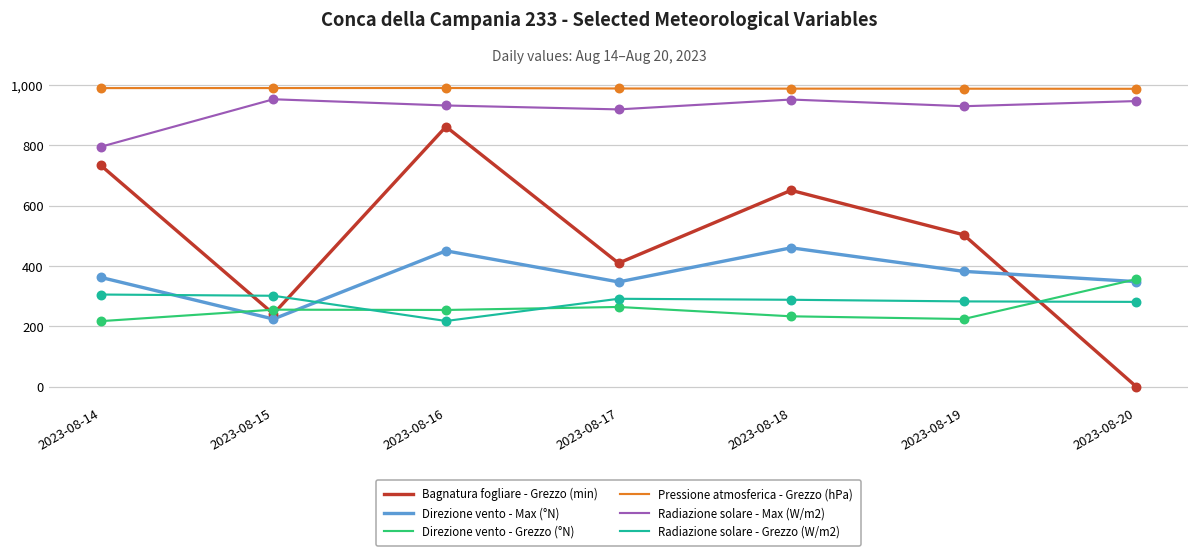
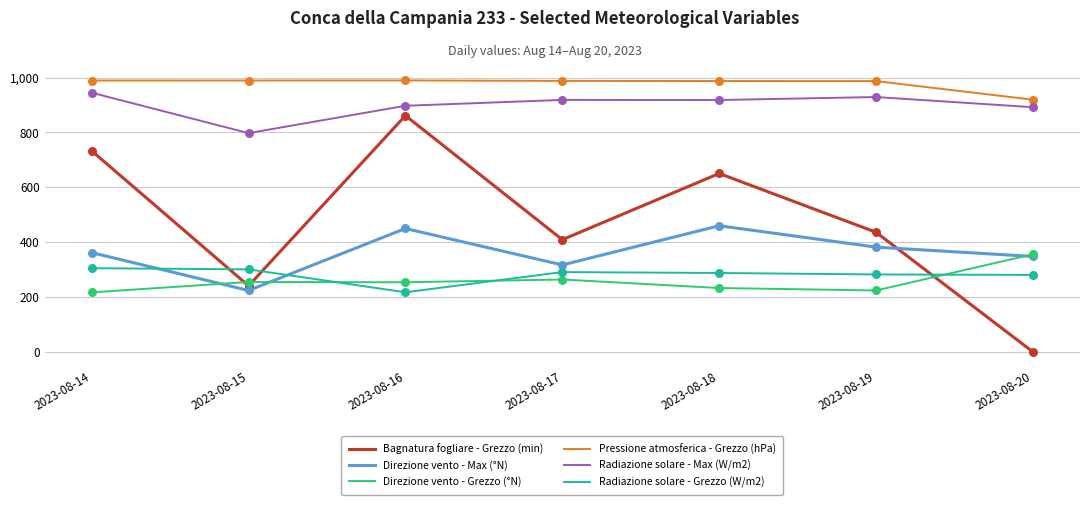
Radiazione solare - Max (W/m2), 2023-08-14: 800 -> 950
Radiazione solare - Max (W/m2), 2023-08-15: 950 -> 800
Radiazione solare - Max (W/m2), 2023-08-16: 930 -> 900
Direzione vento - Max (°N), 2023-08-17: 350 -> 320
Radiazione solare - Max (W/m2), 2023-08-18: 950 -> 920
Bagnatura fogliare - Grezzo (min), 2023-08-19: 500 -> 440
Pressione atmosferica - Grezzo (hPa), 2023-08-20: 990 -> 920
Radiazione solare - Max (W/m2), 2023-08-20: 950 -> 890
